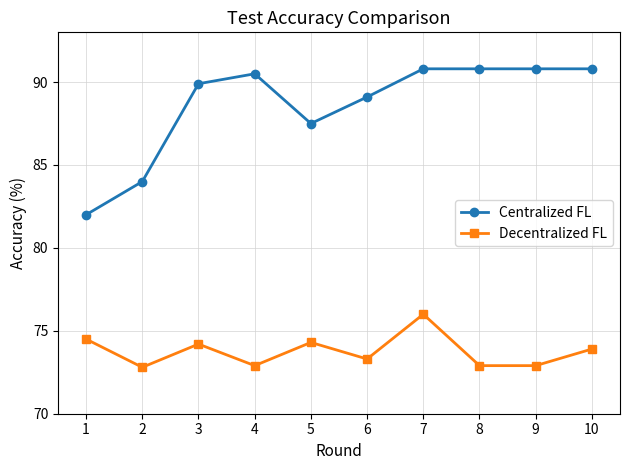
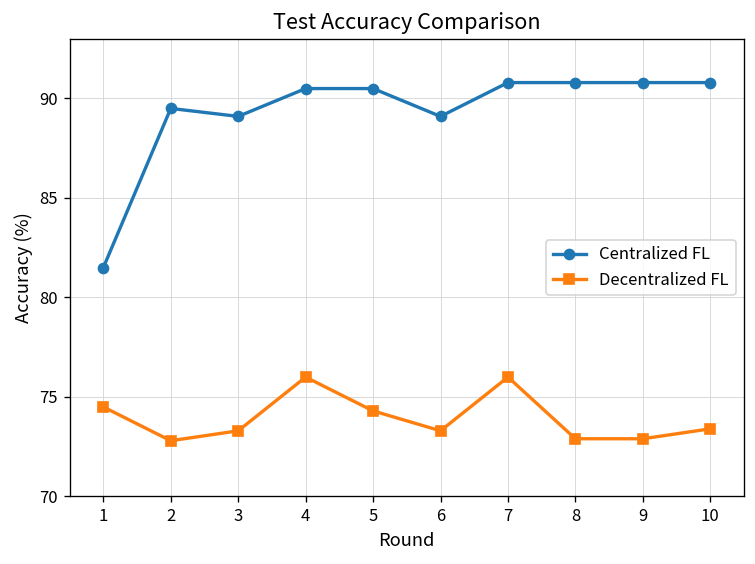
Centralized FL, 1: 82.0 -> 81.5
Centralized FL, 2: 84.0 -> 89.5
Centralized FL, 3: 89.9 -> 89.1
Decentralized FL, 3: 74.2 -> 73.3
Decentralized FL, 4: 72.9 -> 76.0
Centralized FL, 5: 87.5 -> 90.5
Decentralized FL, 10: 73.9 -> 73.4
